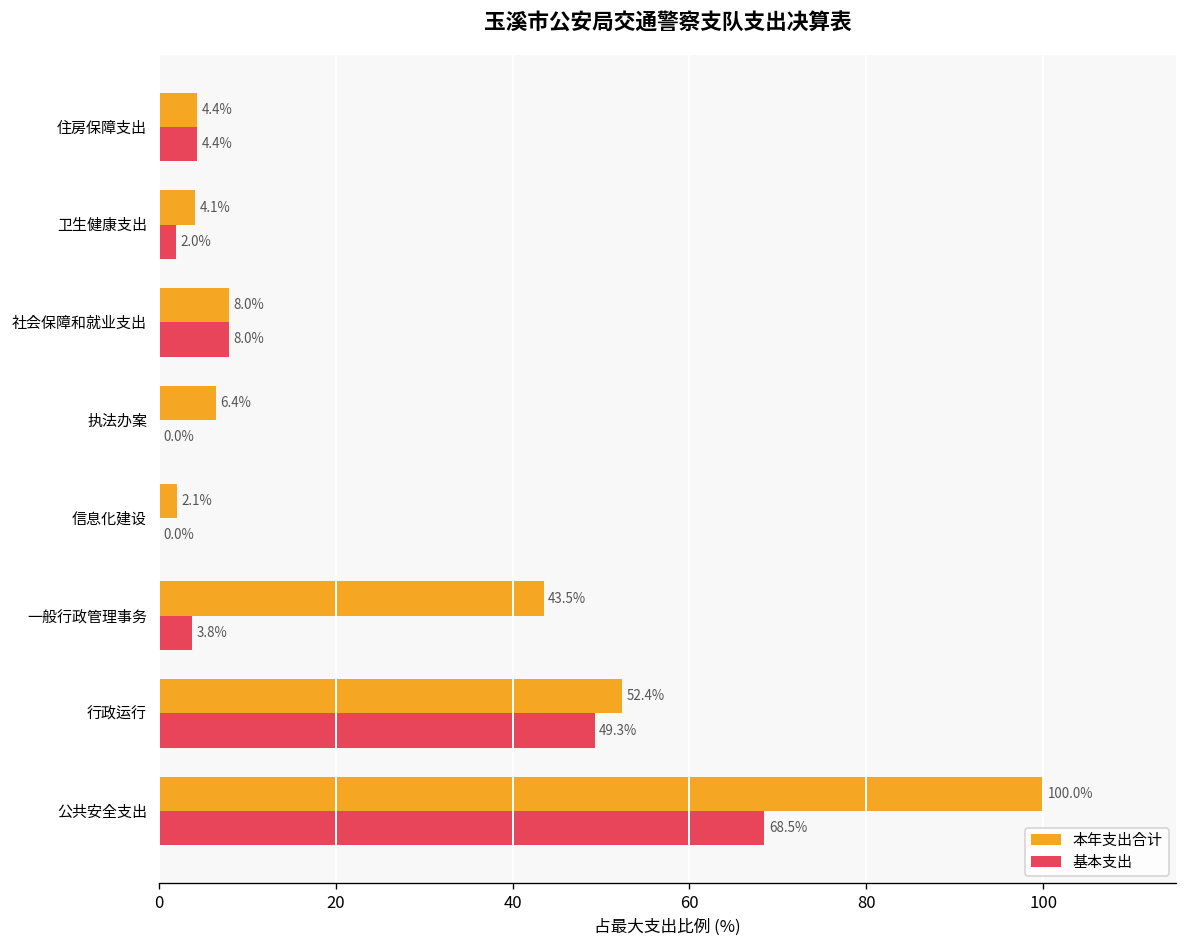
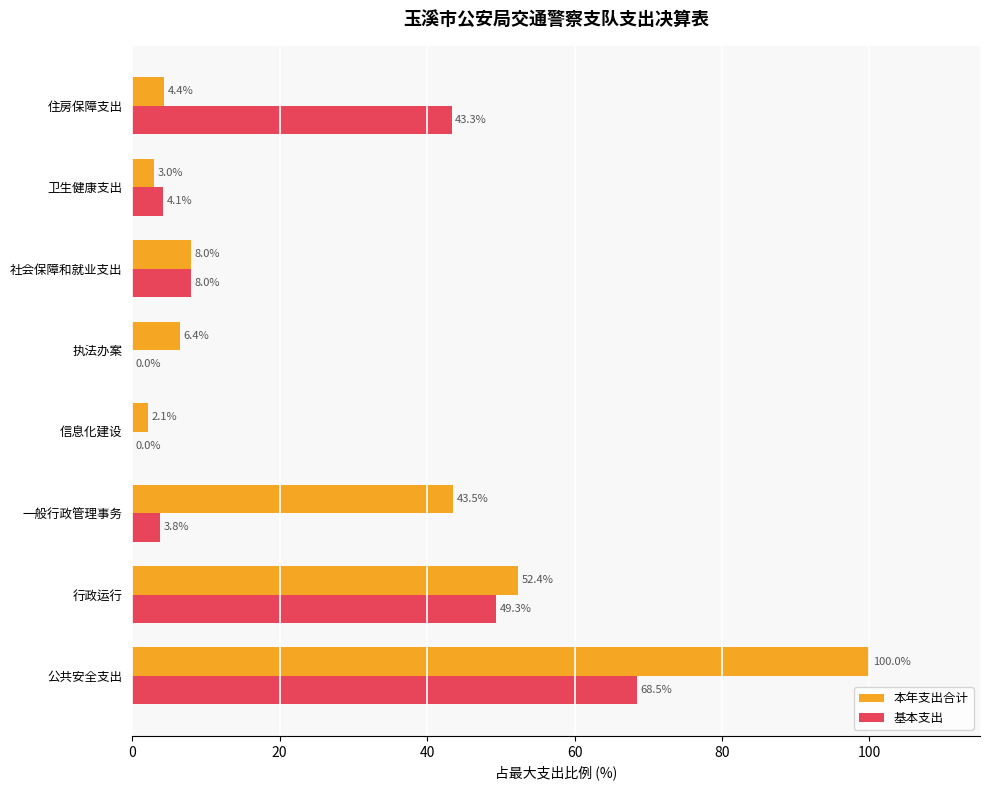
基本支出, 住房保障支出: 4.4% -> 43.3%
本年支出合计, 卫生健康支出: 4.1% -> 3.0%
基本支出, 卫生健康支出: 2.0% -> 4.1%
